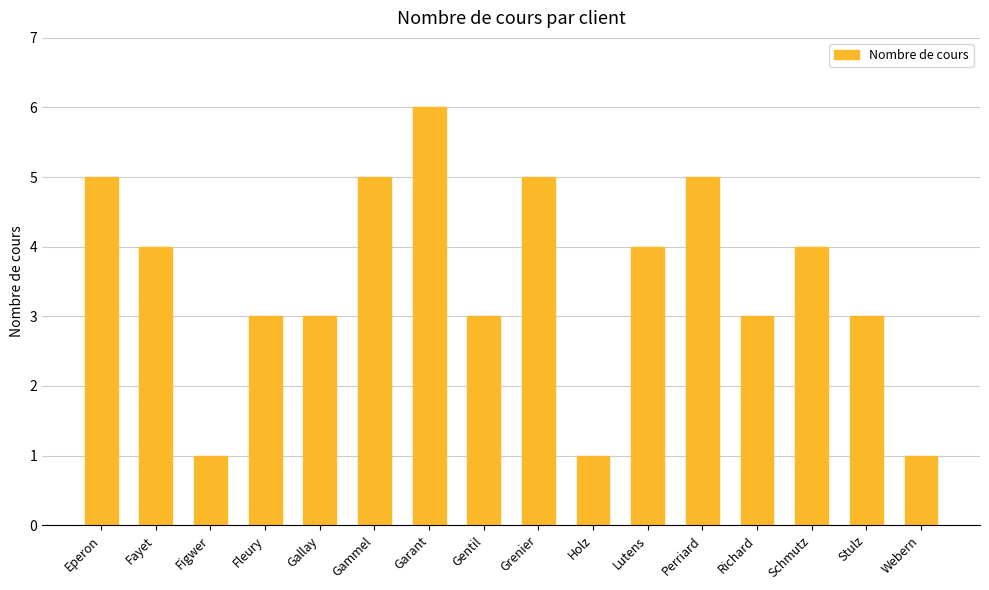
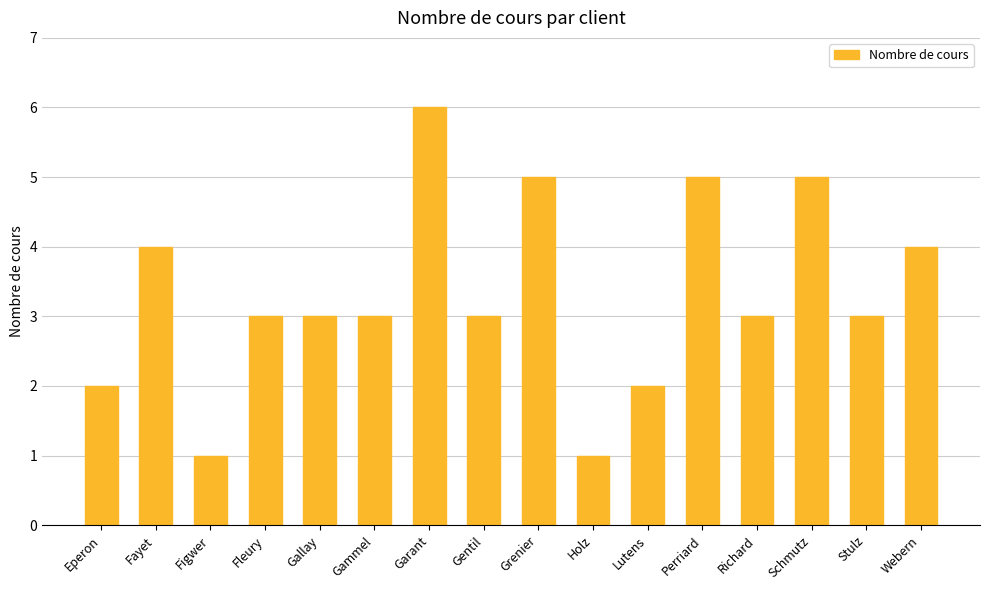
Eperon: 5 -> 2
Gammel: 5 -> 3
Lutens: 4 -> 2
Schmutz: 4 -> 5
Webern: 1 -> 4
